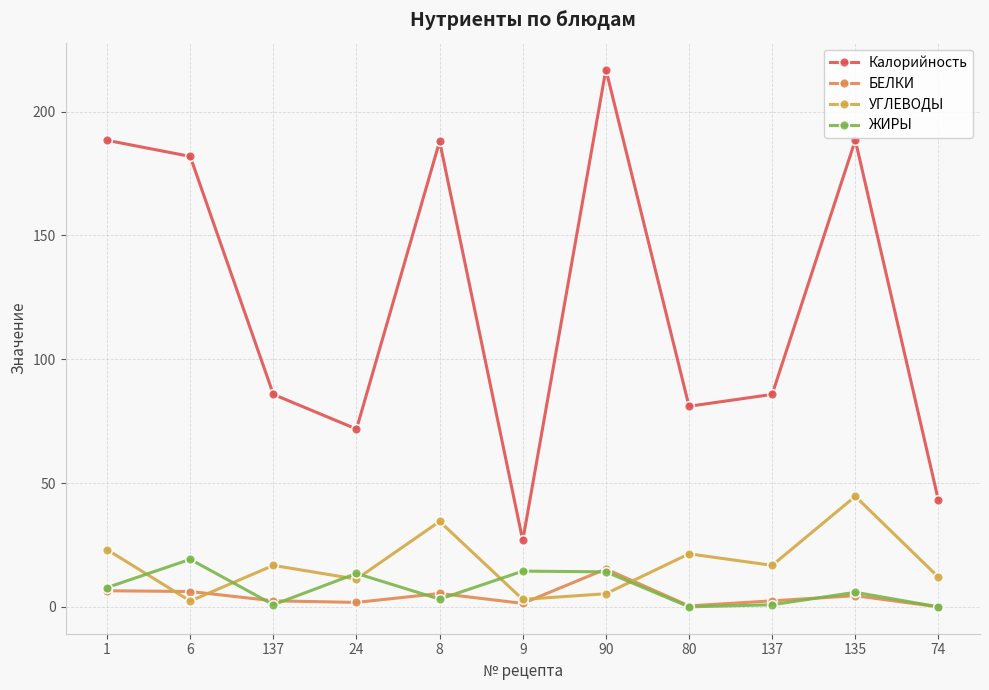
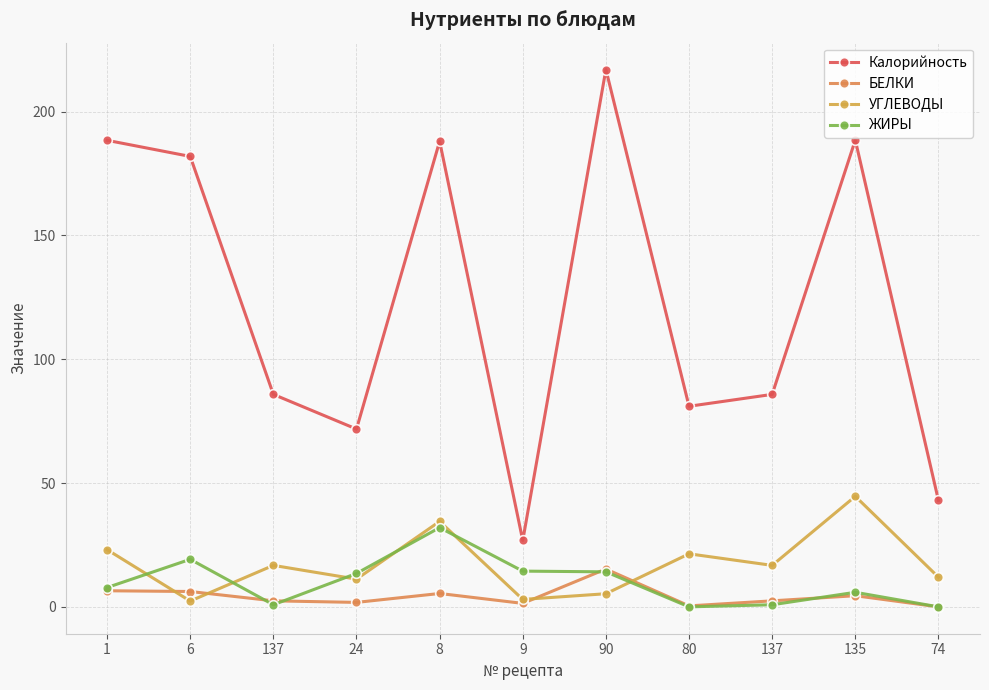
ЖИРЫ, 8: 3 -> 32
